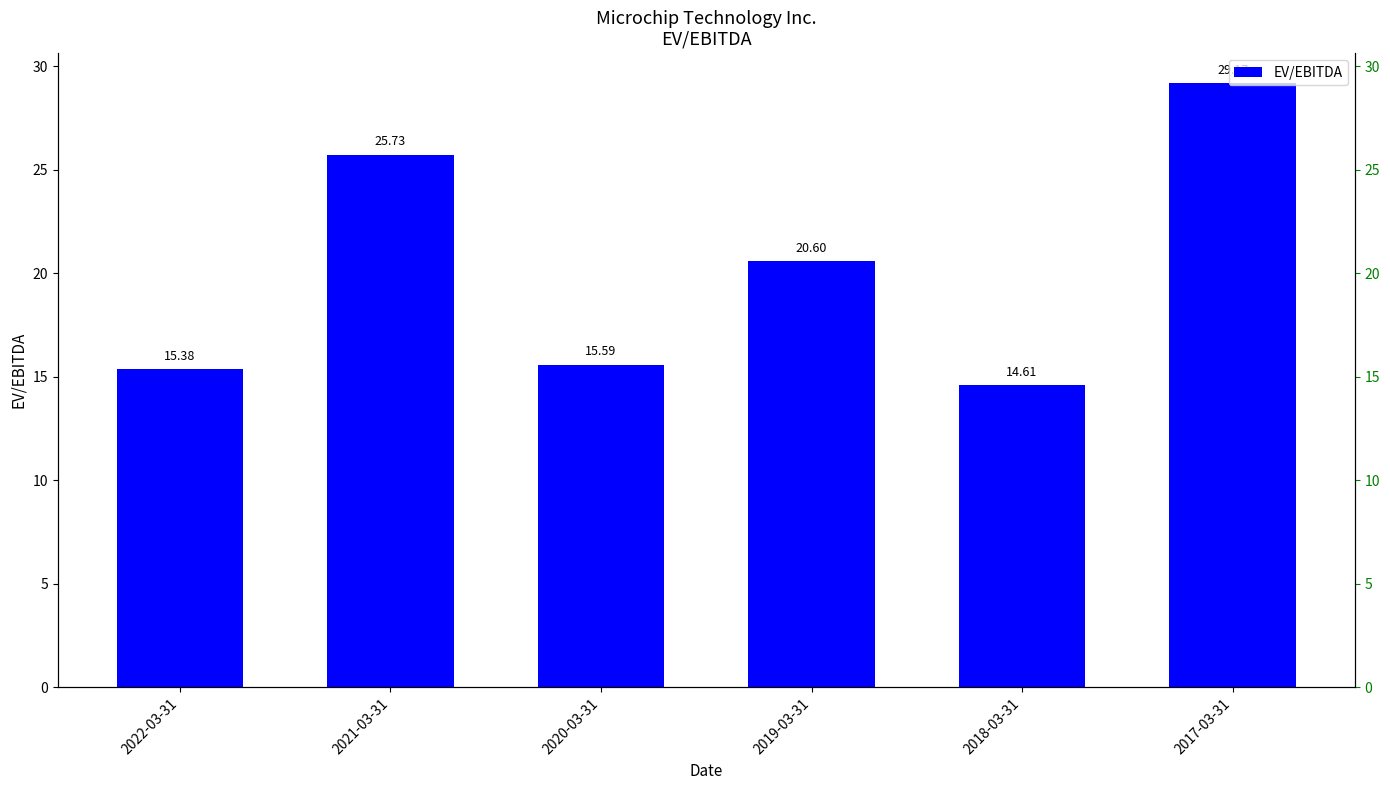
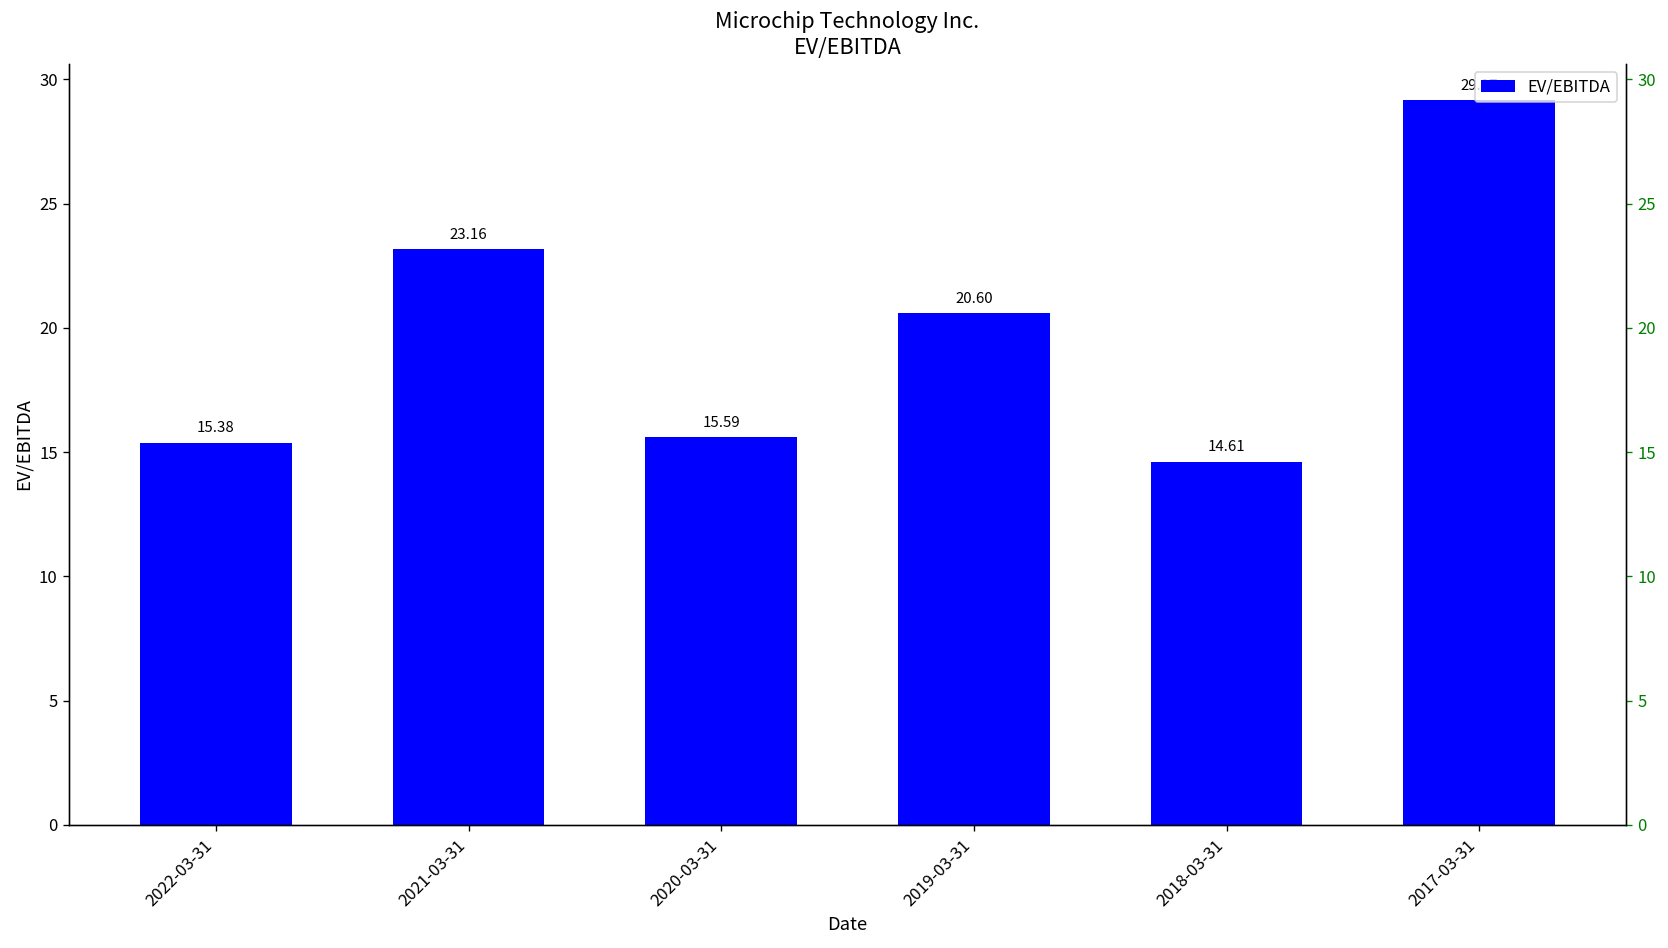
2021-03-31: 25.73 -> 23.16
